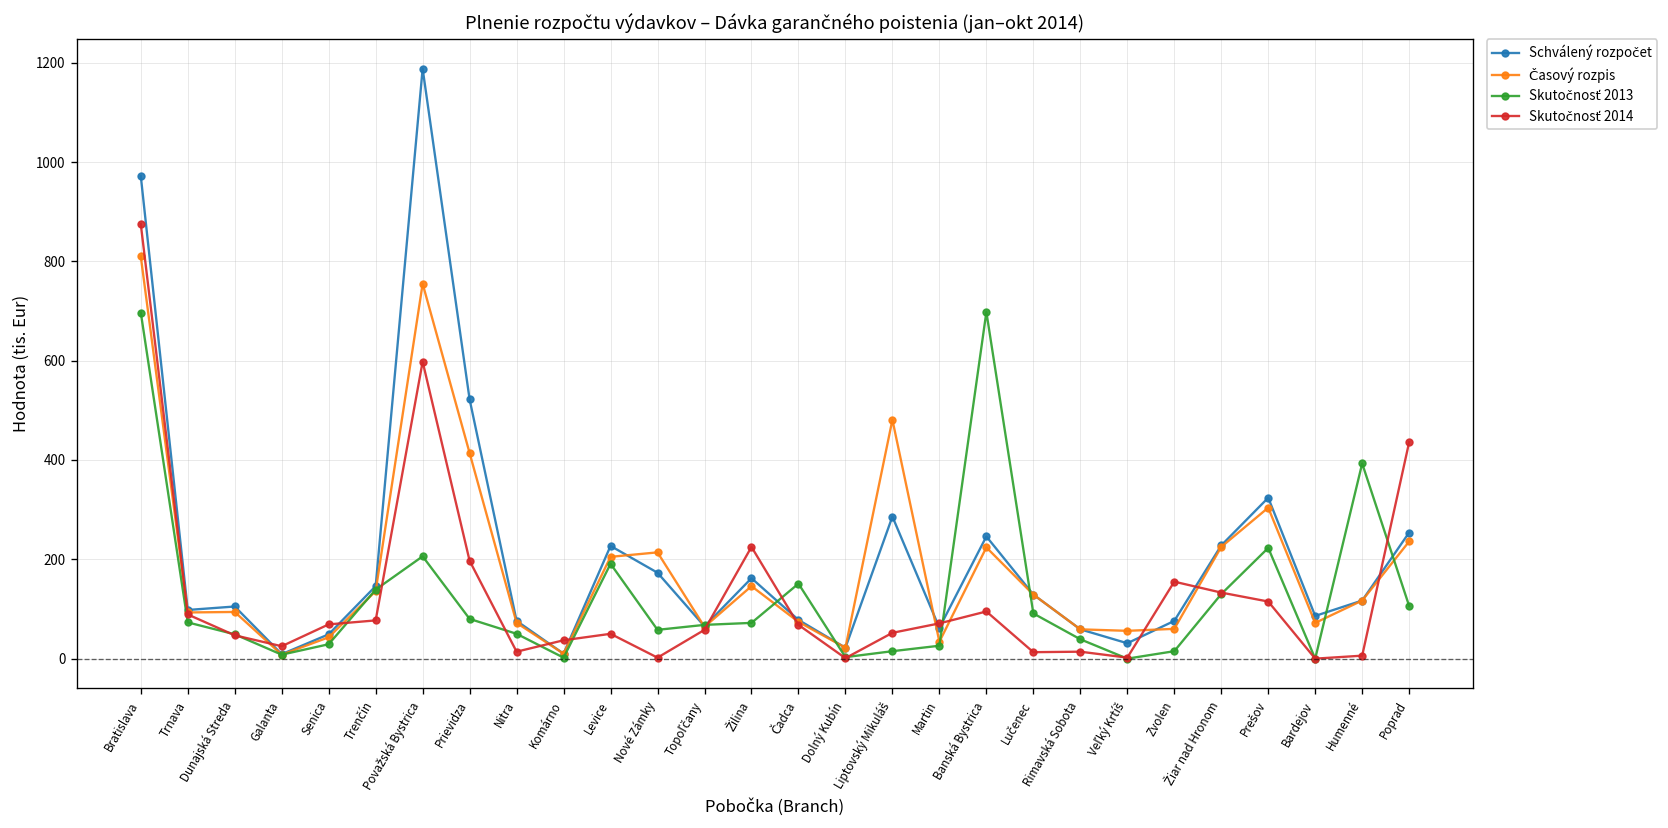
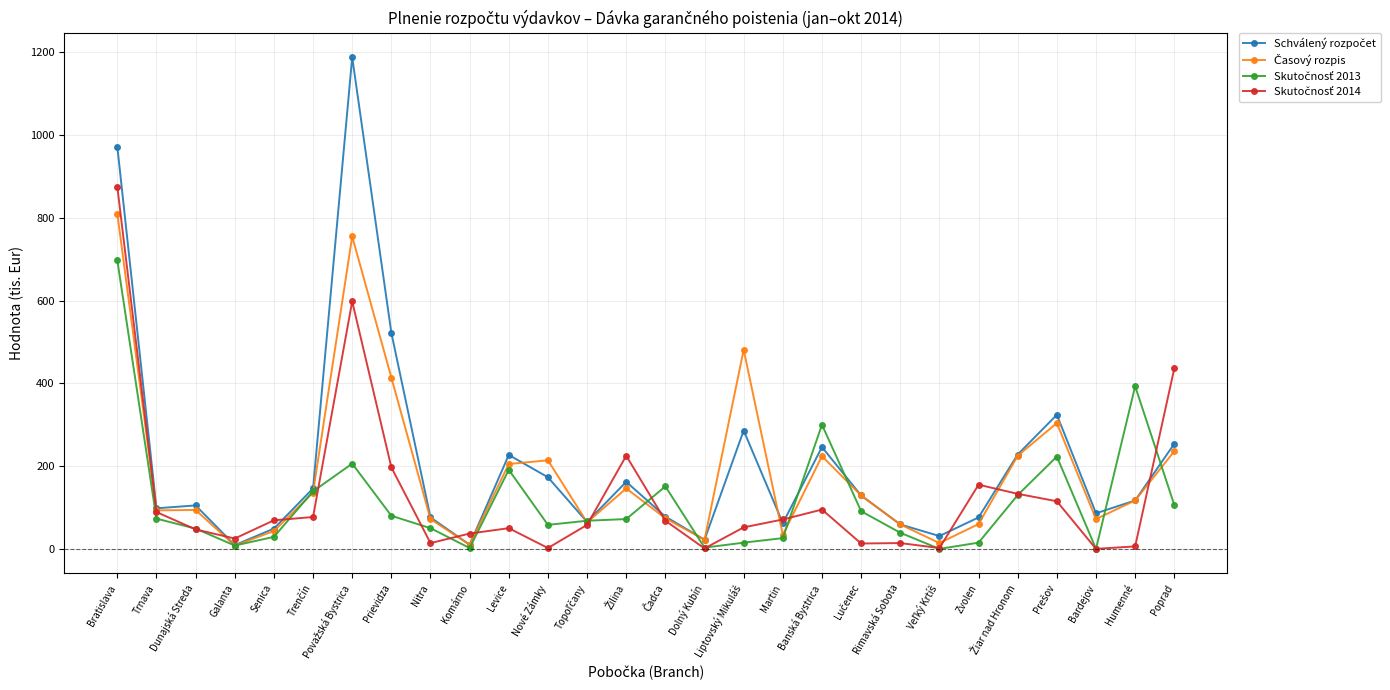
Skutočnosť 2013, Banská Bystrica: 700 -> 300
Časový rozpis, Veľký Krtíš: 60 -> 10
